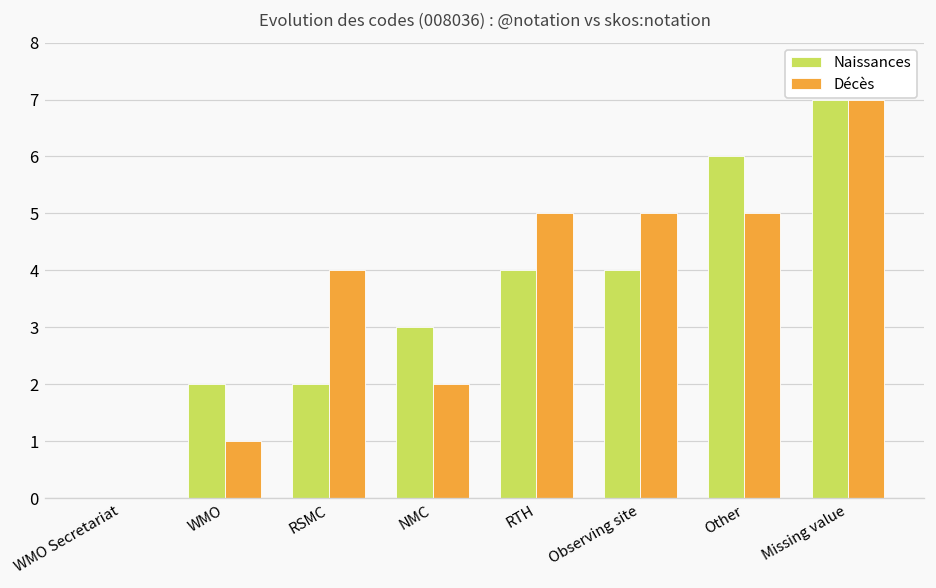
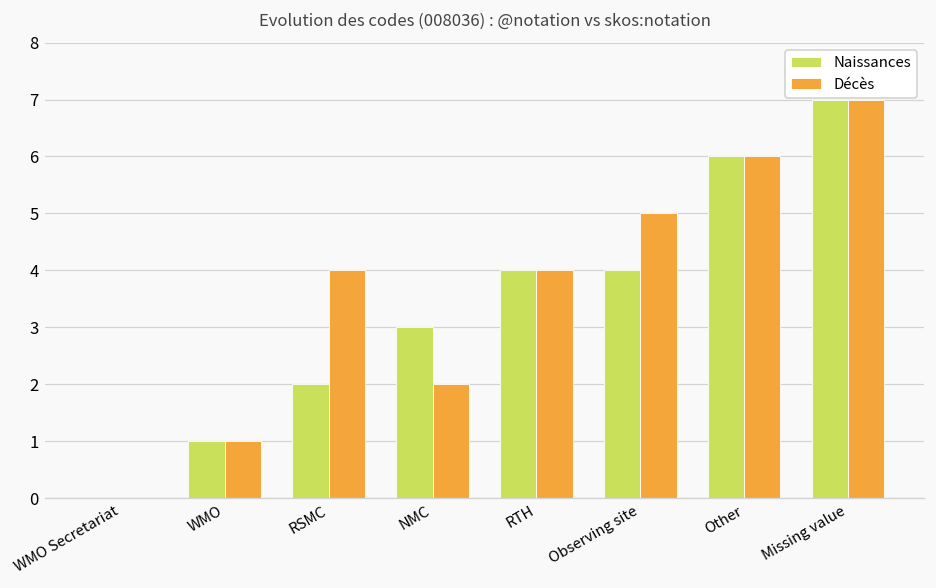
Naissances, WMO: 2 -> 1
Décès, RTH: 5 -> 4
Décès, Other: 5 -> 6
